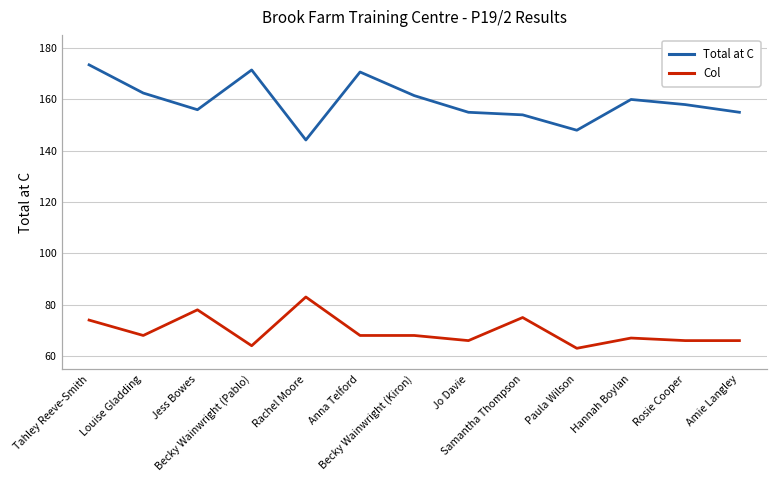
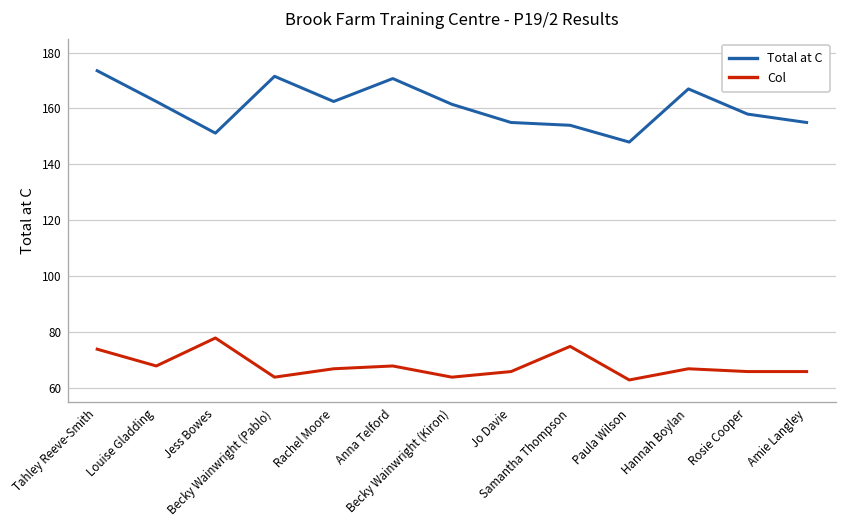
Total at C, Jess Bowes: 156 -> 151
Total at C, Rachel Moore: 144 -> 163
Col, Rachel Moore: 83 -> 67
Col, Becky Wainwright (Kiron): 68 -> 64
Total at C, Hannah Boylan: 160 -> 167
